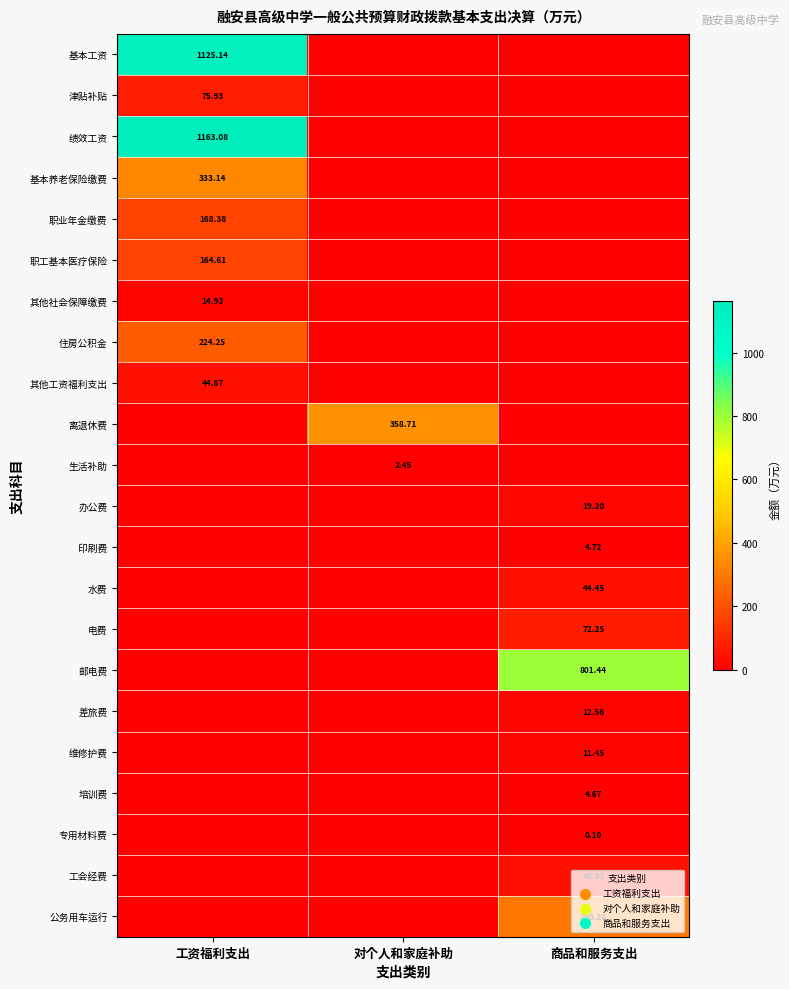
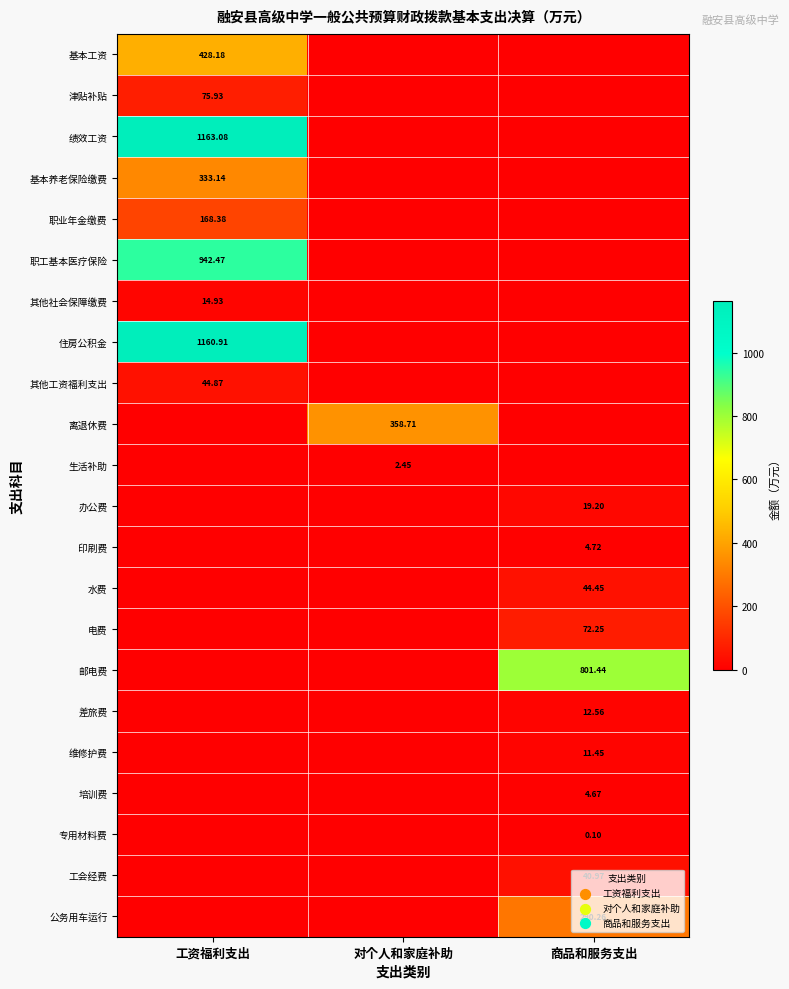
基本工资, 工资福利支出: 1125.14 -> 428.18
职工基本医疗保险, 工资福利支出: 164.61 -> 942.47
住房公积金, 工资福利支出: 224.25 -> 1160.91
